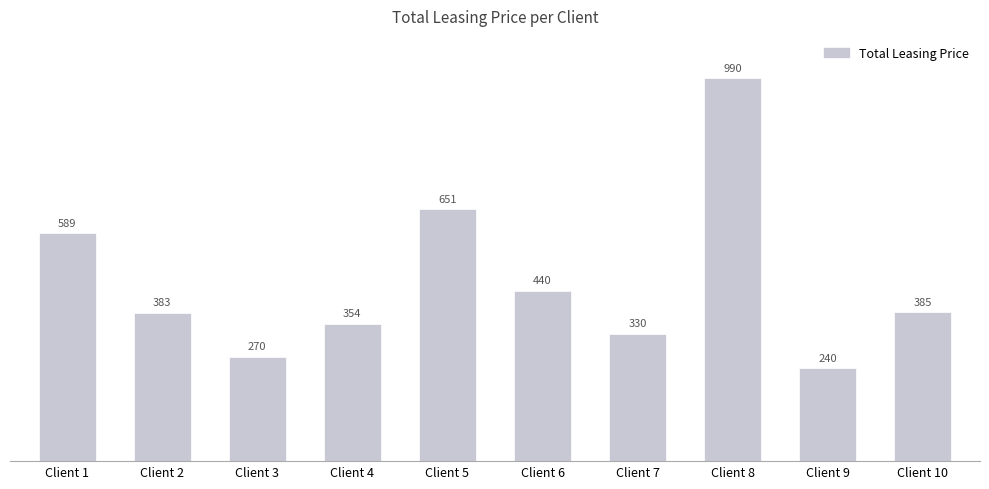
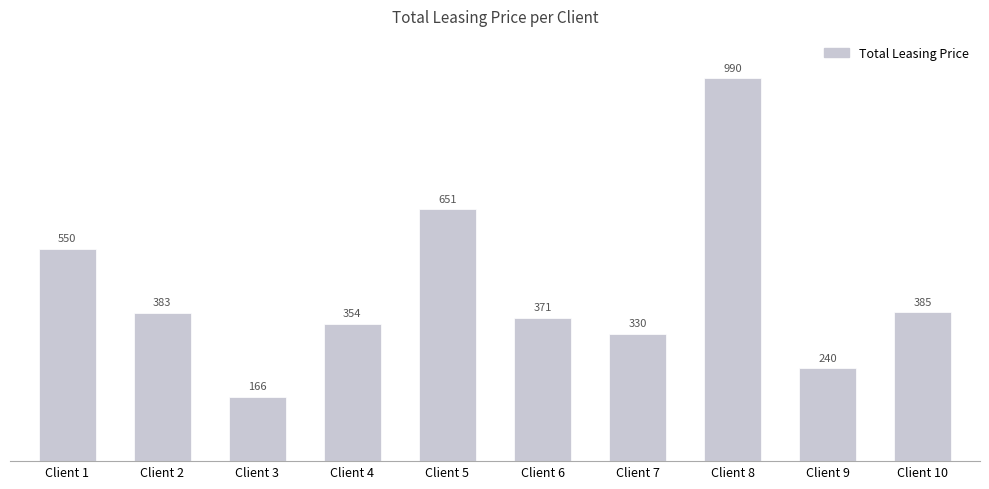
Client 1: 589 -> 550
Client 3: 270 -> 166
Client 6: 440 -> 371
